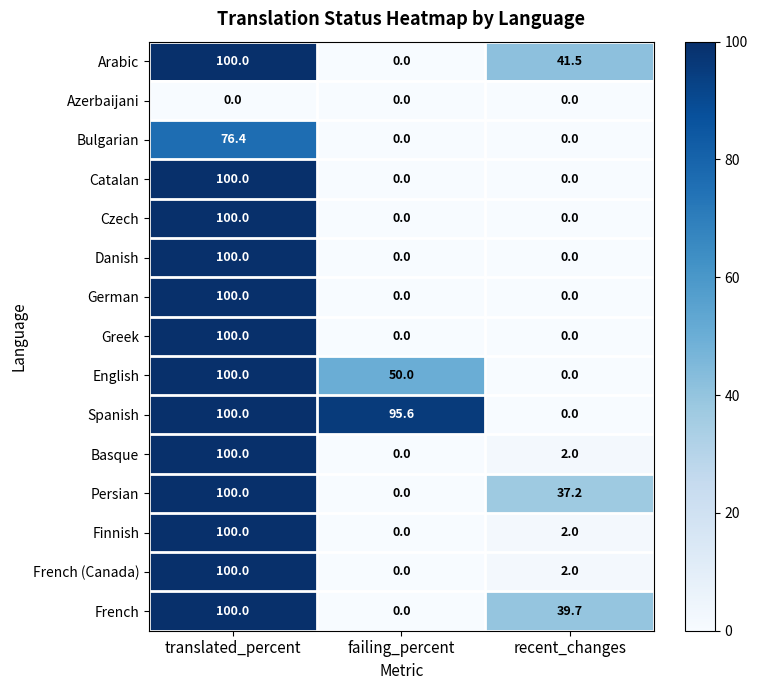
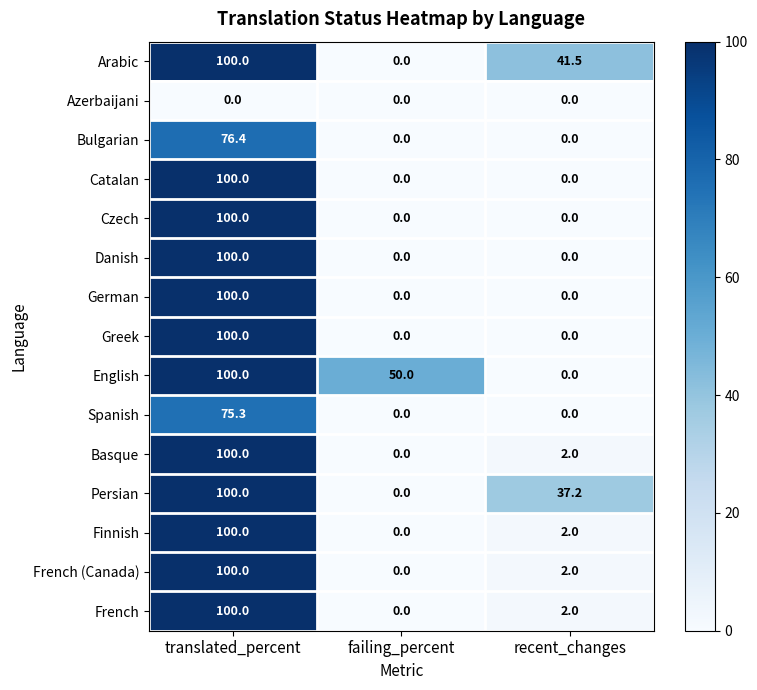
Spanish, translated_percent: 100.0 -> 75.3
Spanish, failing_percent: 95.6 -> 0.0
French, recent_changes: 39.7 -> 2.0
